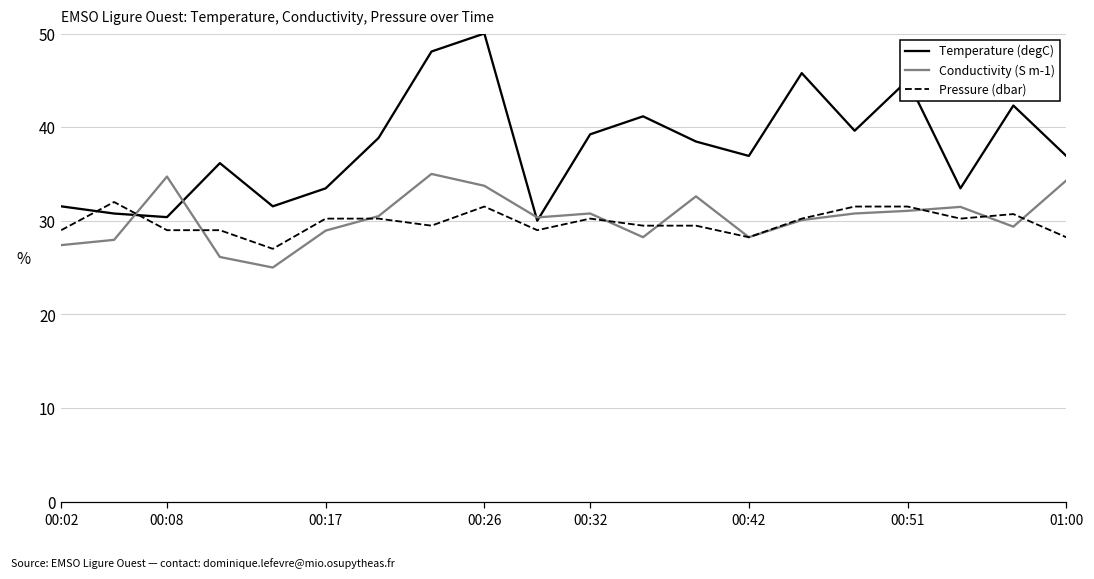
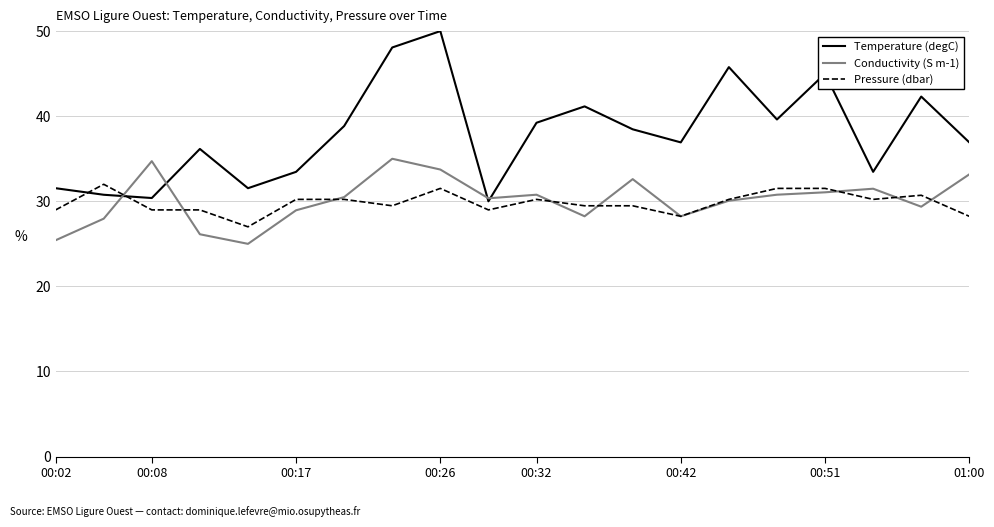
Conductivity (S m-1), 00:02: 27 -> 25
Conductivity (S m-1), 01:00: 34 -> 33
